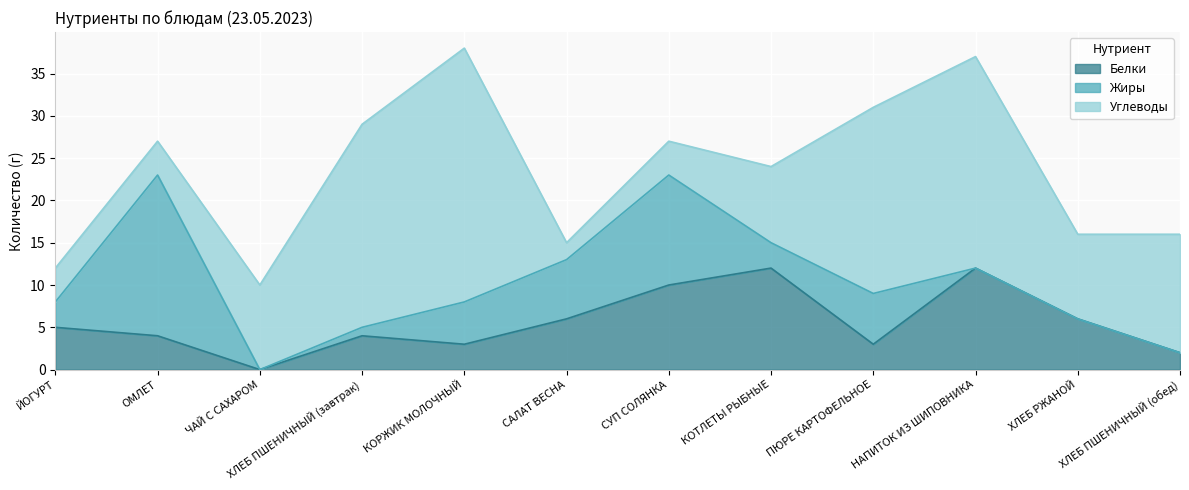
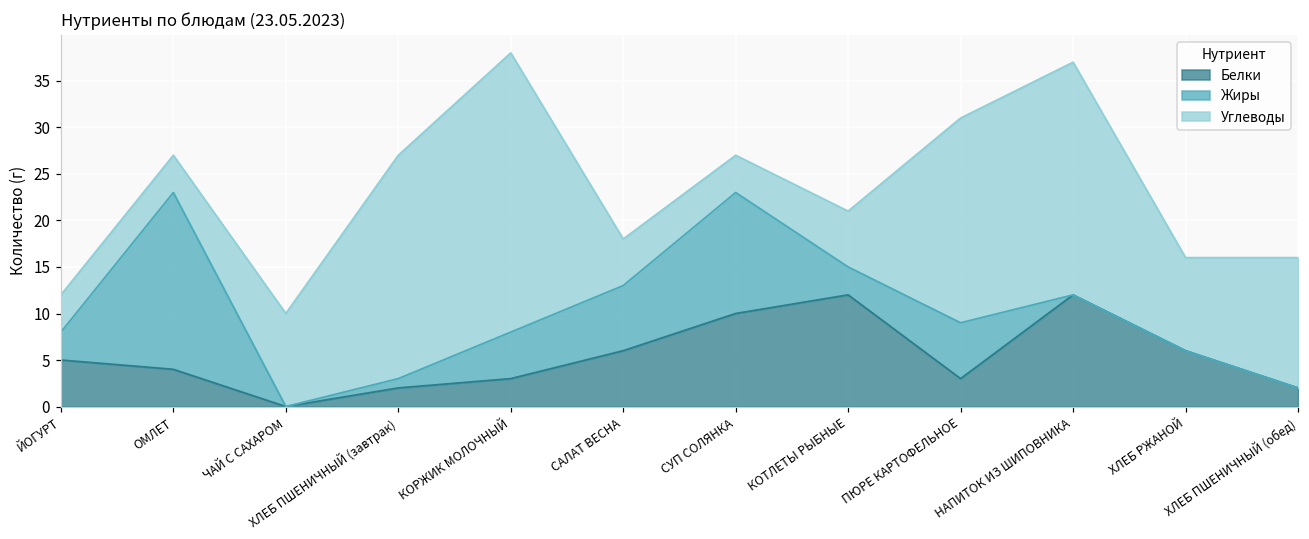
Белки, ХЛЕБ ПШЕНИЧНЫЙ (завтрак): 4 -> 2
Углеводы, САЛАТ ВЕСНА: 2 -> 5
Углеводы, КОТЛЕТЫ РЫБНЫЕ: 9 -> 6
